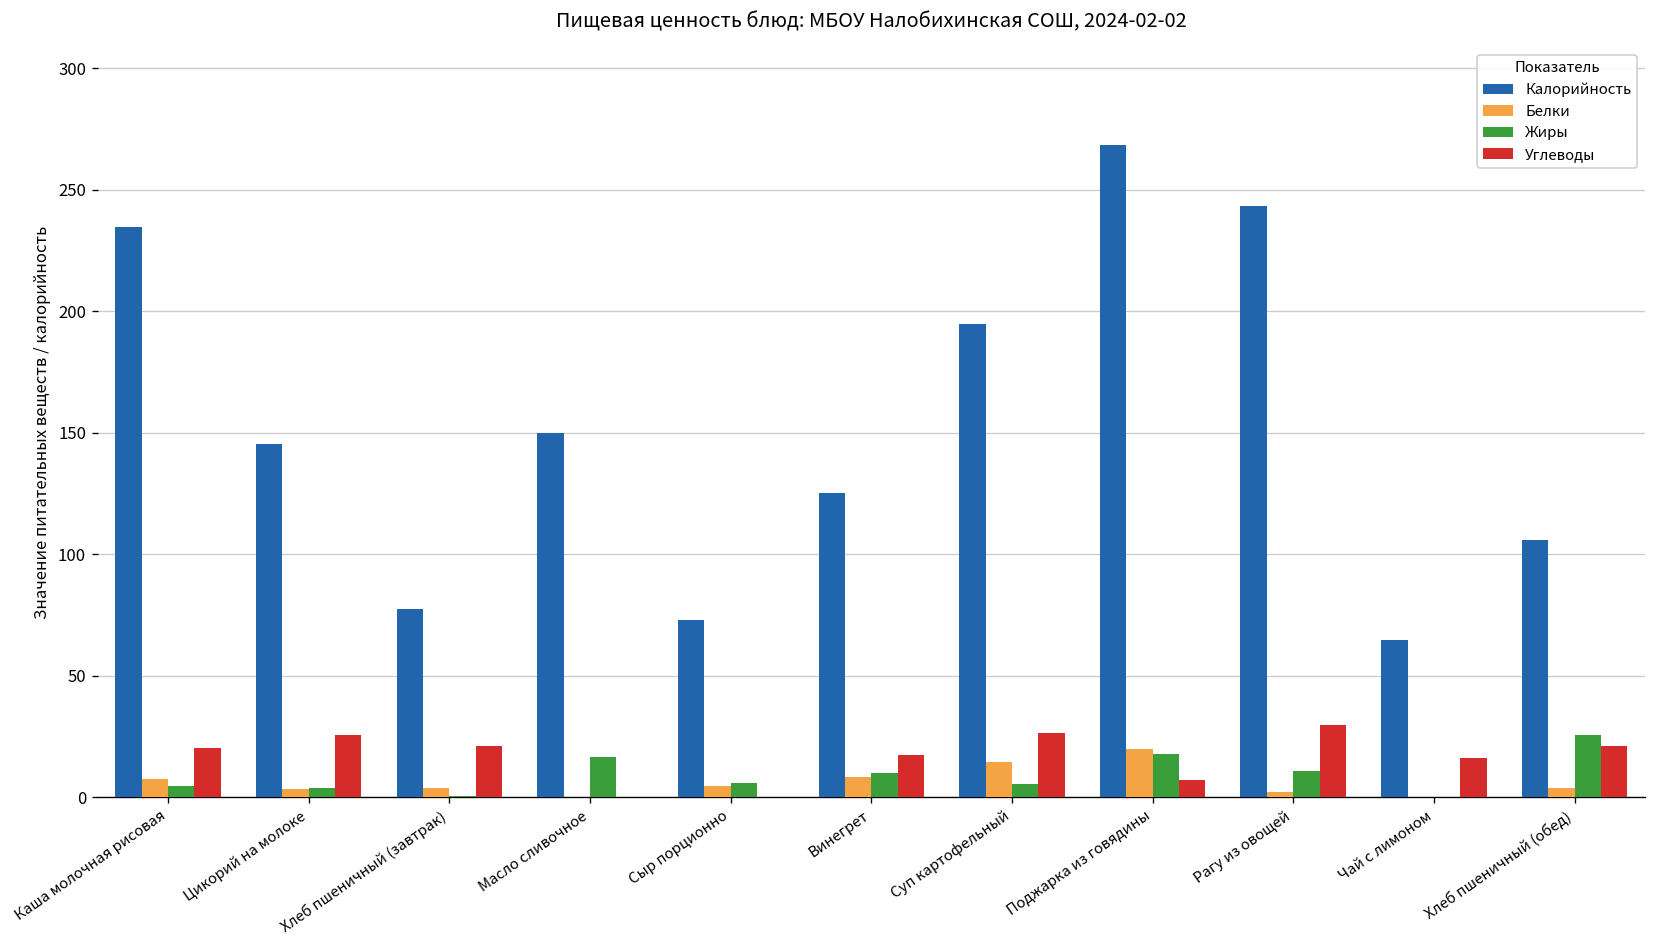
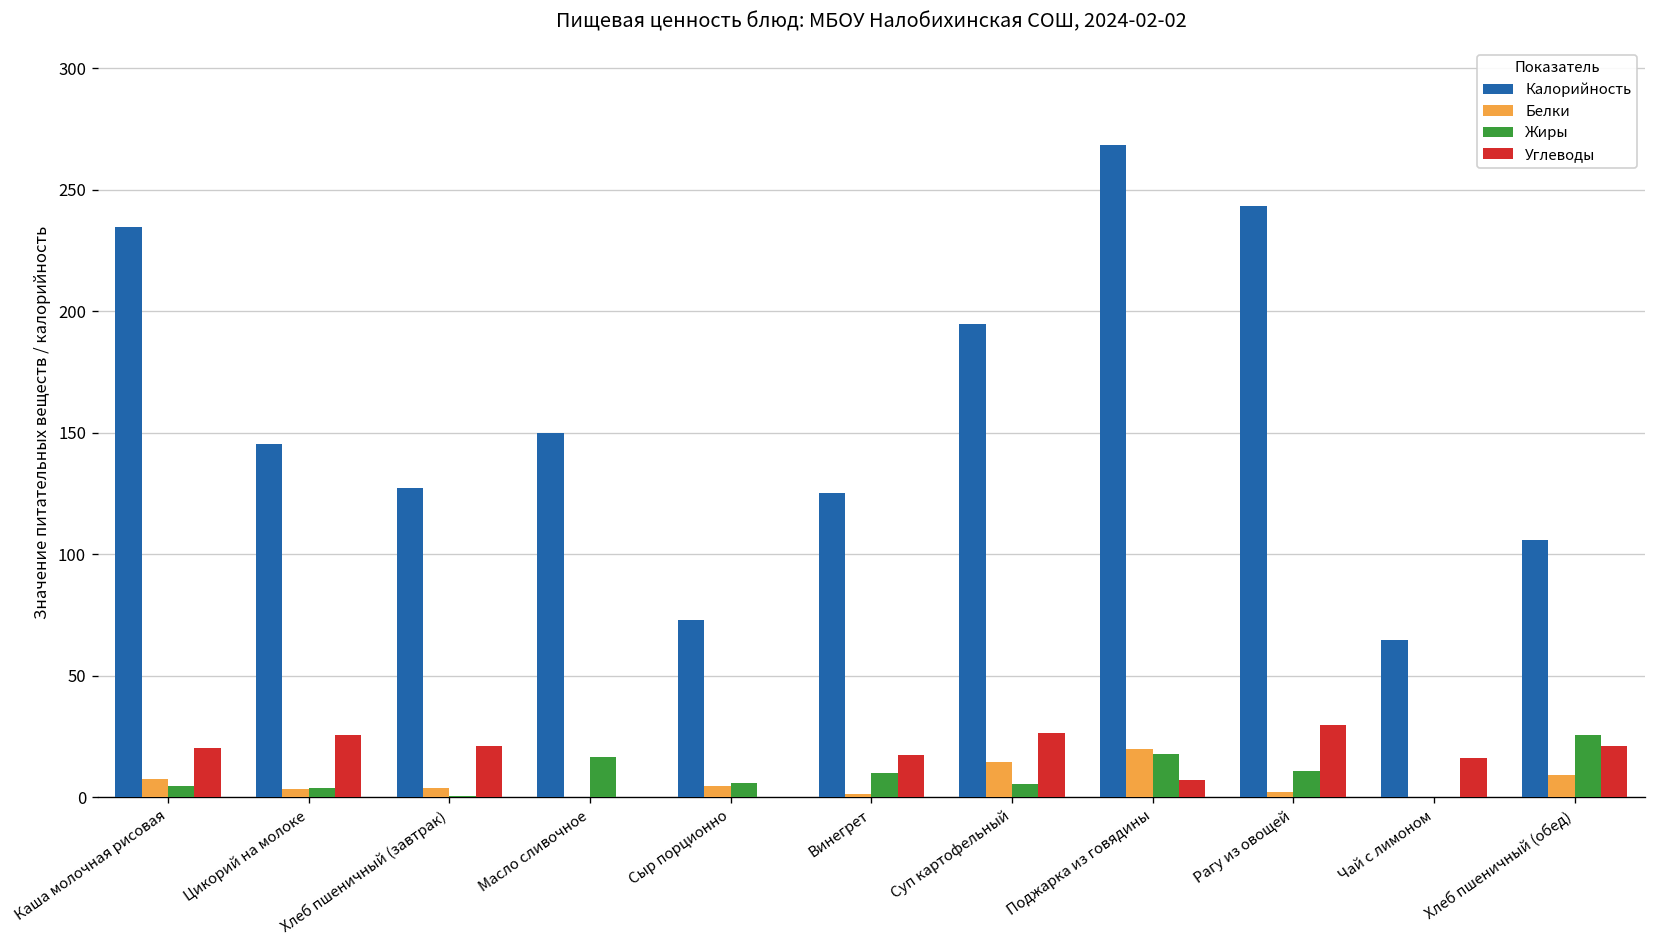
Калорийность, Хлеб пшеничный (завтрак): 77 -> 127
Белки, Винегрет: 8 -> 1
Белки, Хлеб пшеничный (обед): 4 -> 9
